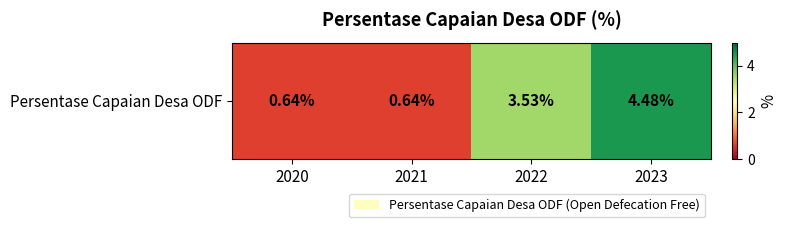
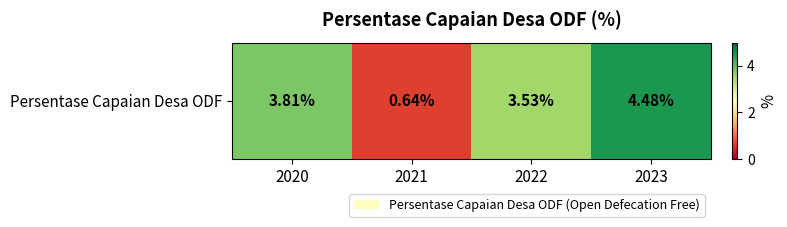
Persentase Capaian Desa ODF, 2020: 0.64% -> 3.81%
